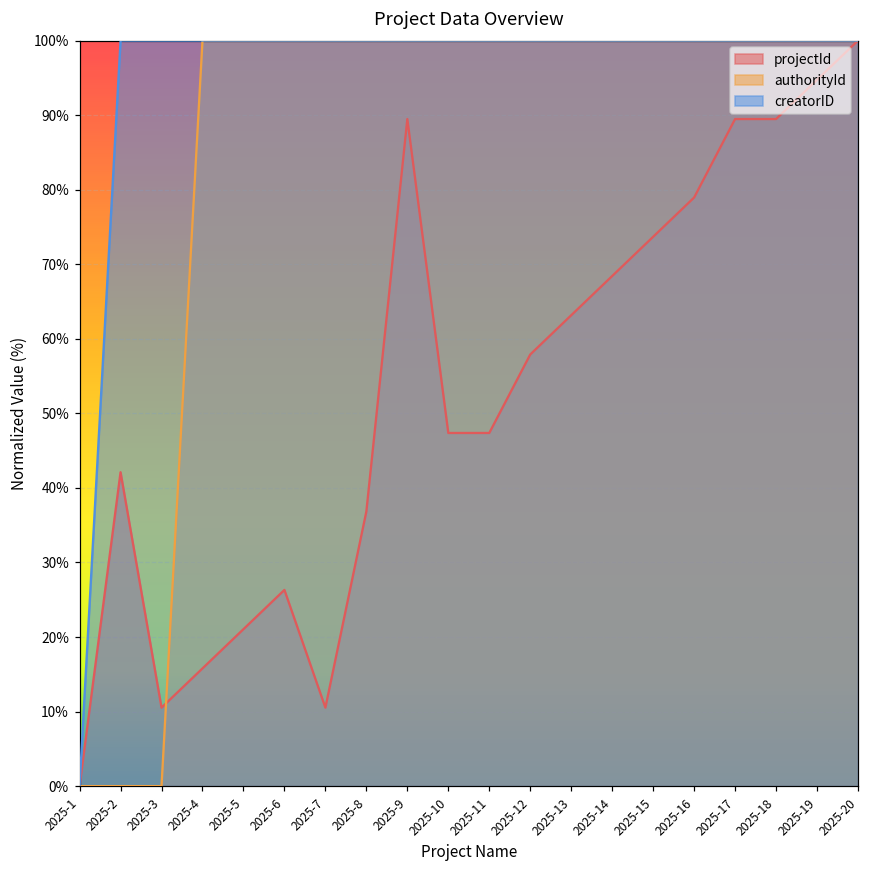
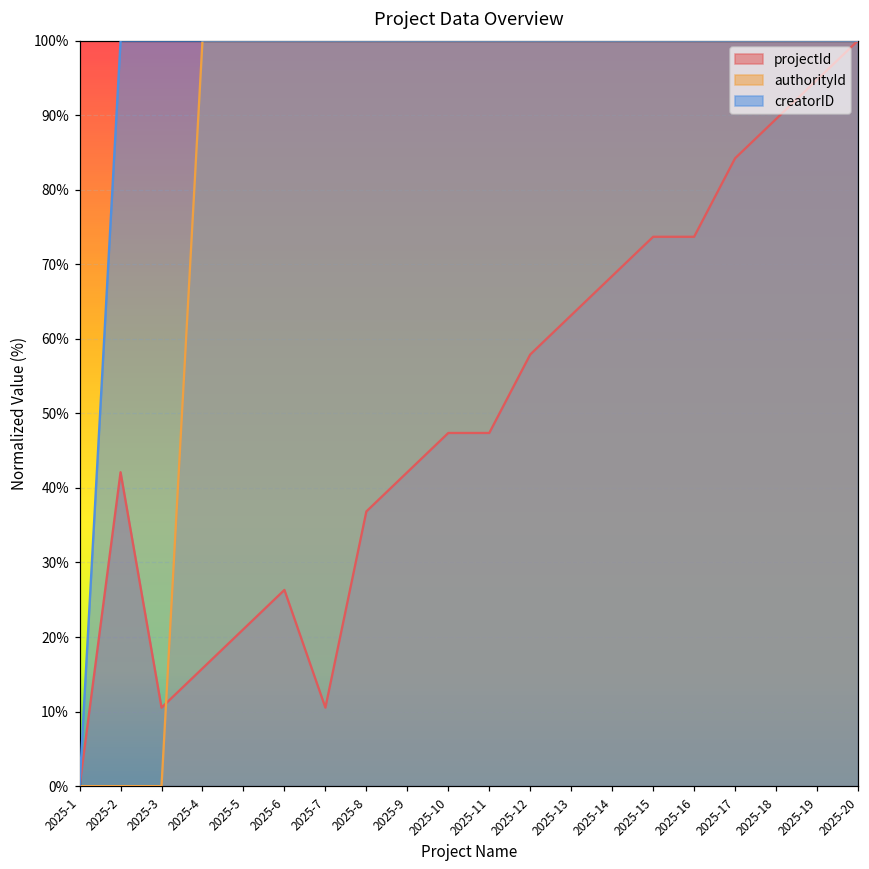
projectId, 2025-9: 89% -> 42%
projectId, 2025-16: 79% -> 74%
projectId, 2025-17: 89% -> 84%
